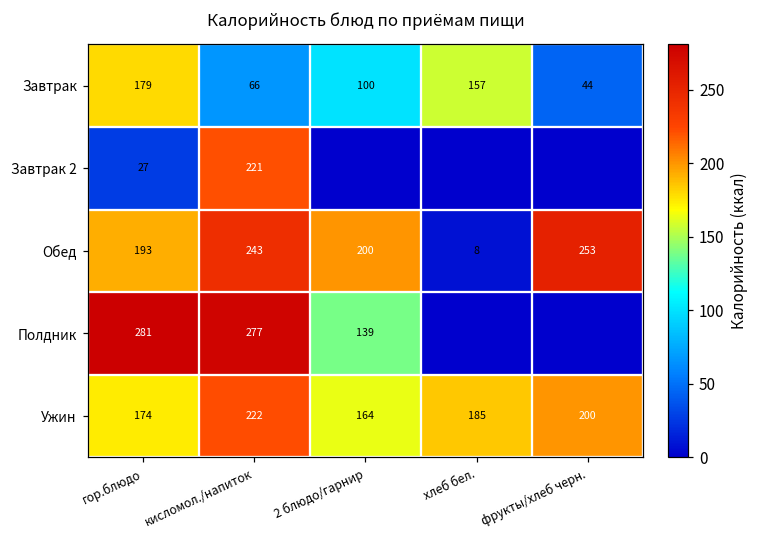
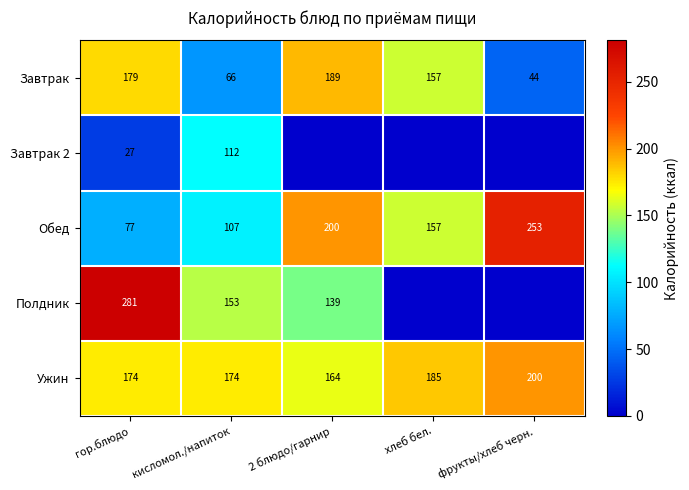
Завтрак, 2 блюдо/гарнир: 100 -> 189
Завтрак 2, кисломол./напиток: 221 -> 112
Обед, гор.блюдо: 193 -> 77
Обед, кисломол./напиток: 243 -> 107
Обед, хлеб бел.: 8 -> 157
Полдник, кисломол./напиток: 277 -> 153
Ужин, кисломол./напиток: 222 -> 174
